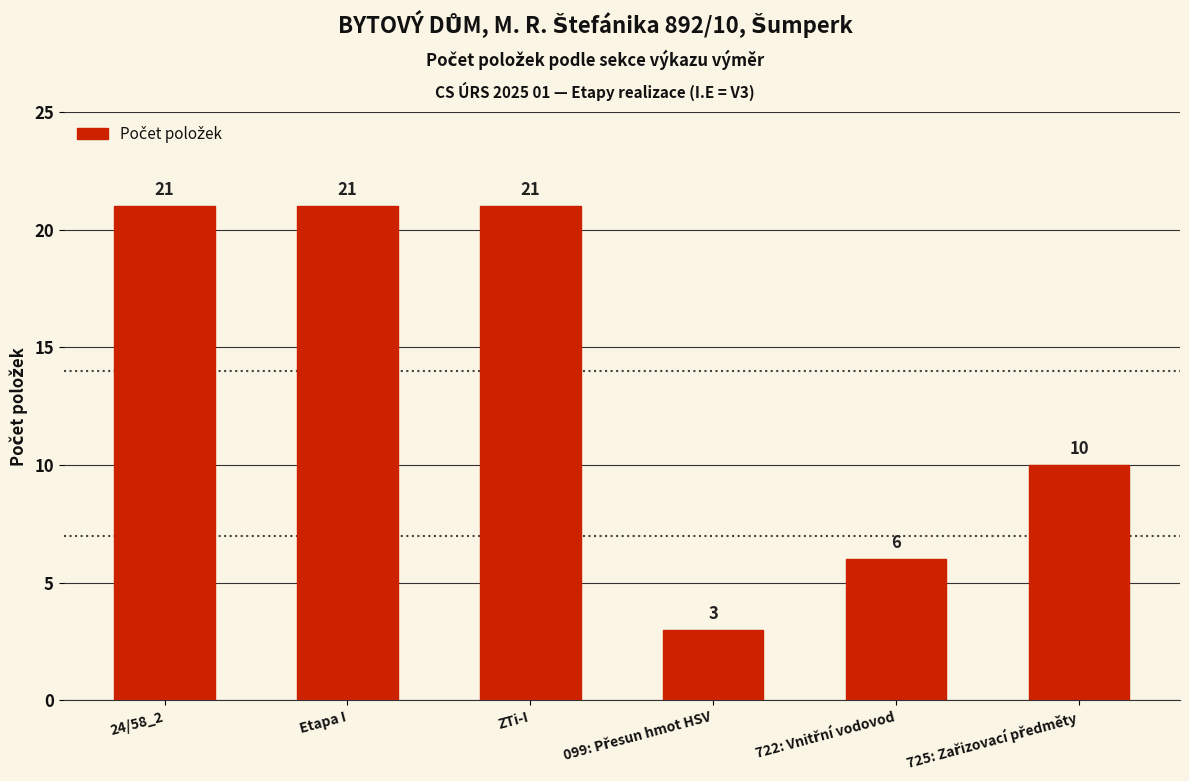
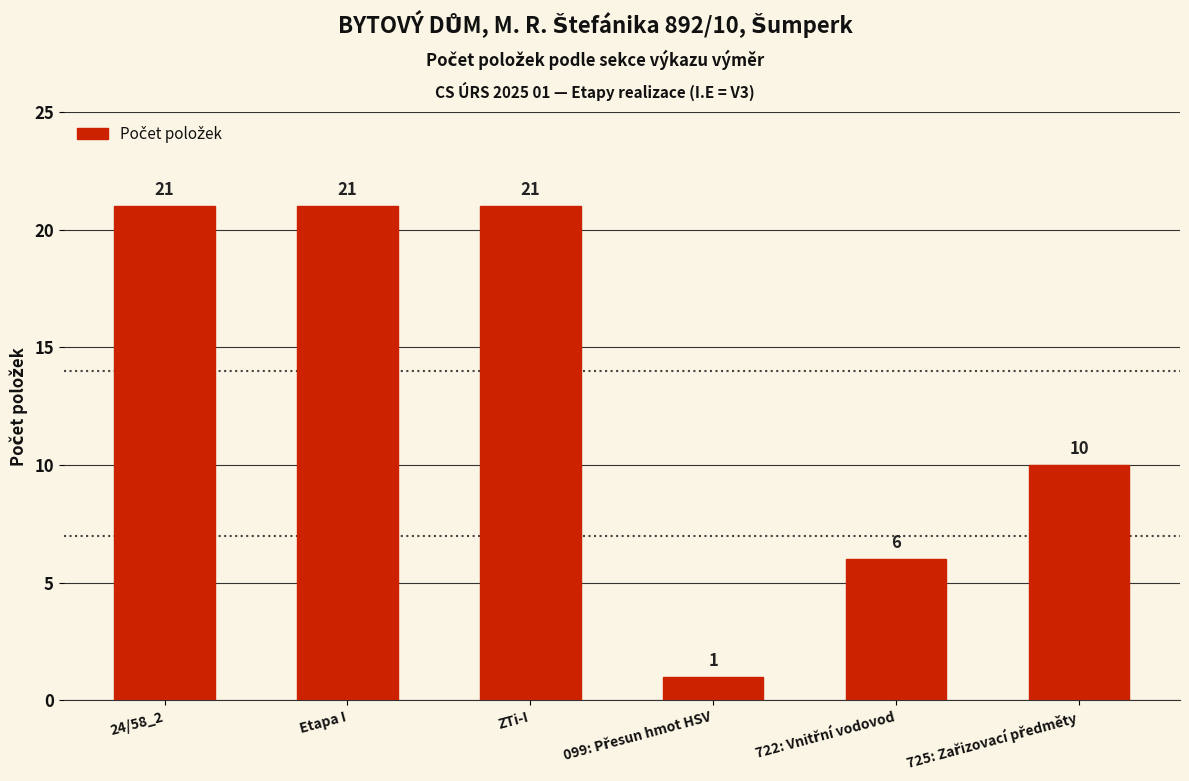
099: Přesun hmot HSV: 3 -> 1
